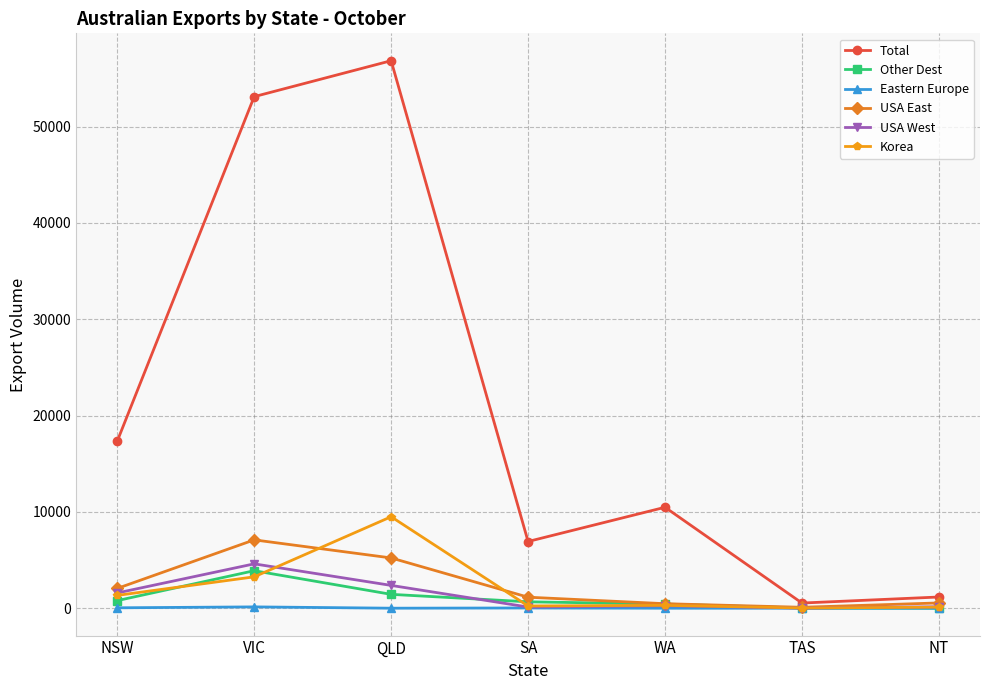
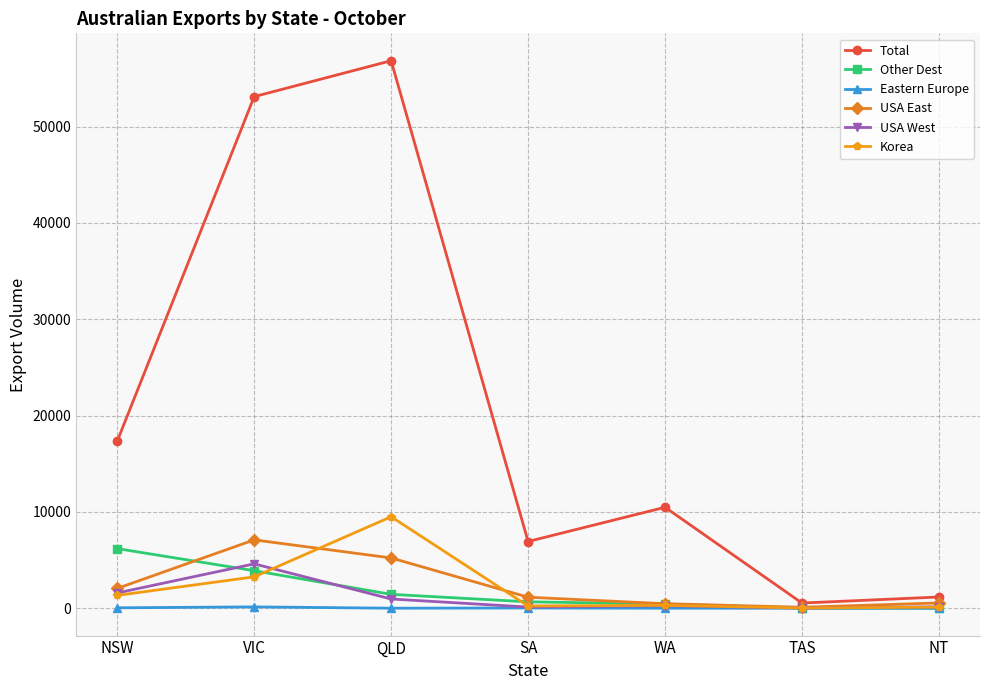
Other Dest, NSW: 1000 -> 6000
USA West, QLD: 2000 -> 1000
